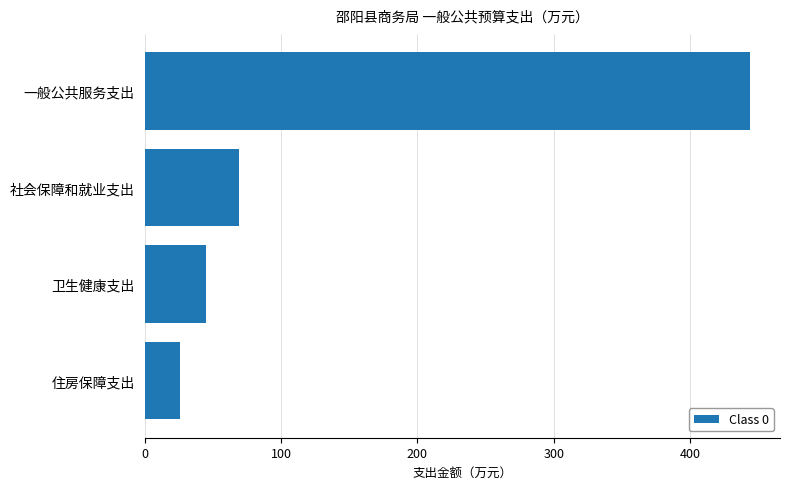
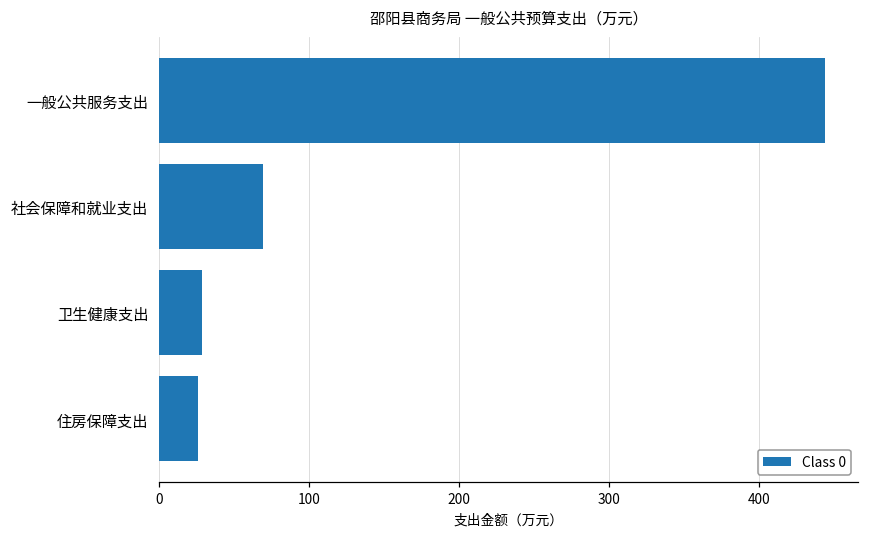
卫生健康支出: 45 -> 29
